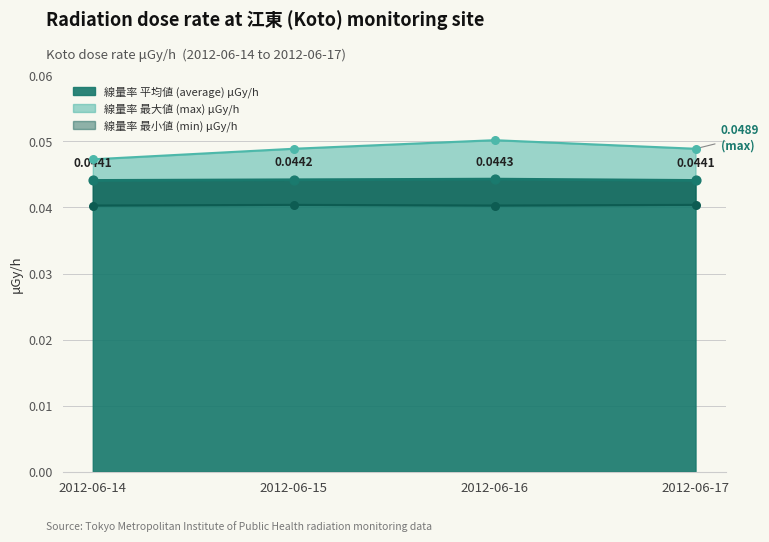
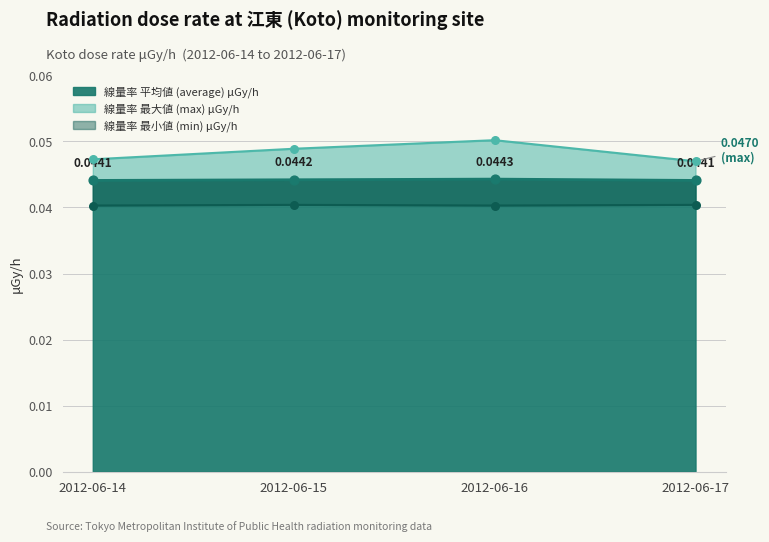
線量率 最大値 (max) μGy/h, 2012-06-17: 0.0489 -> 0.0470
